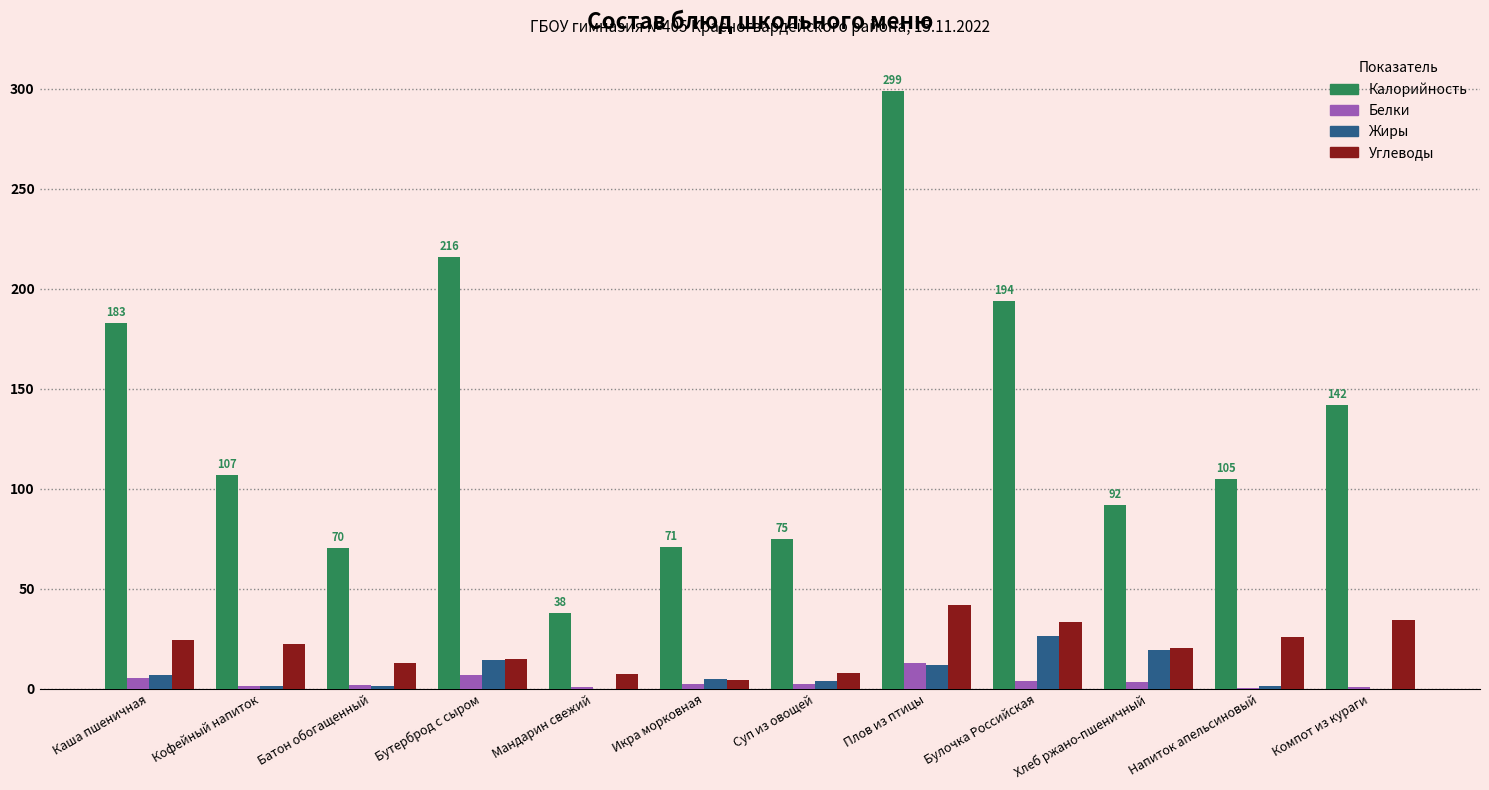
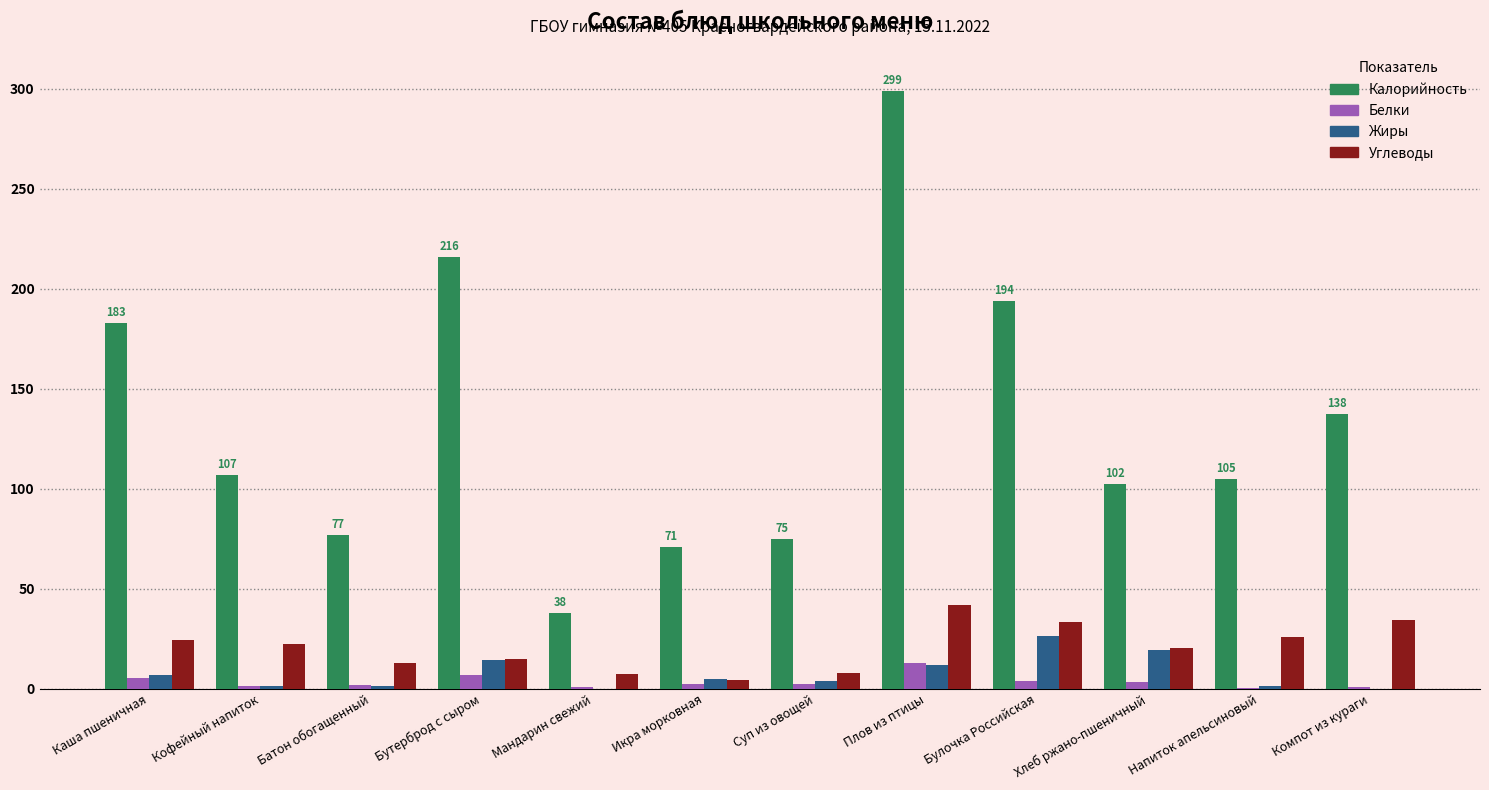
Калорийность, Батон обогащенный: 70 -> 77
Калорийность, Хлеб ржано-пшеничный: 92 -> 102
Калорийность, Компот из кураги: 142 -> 138
